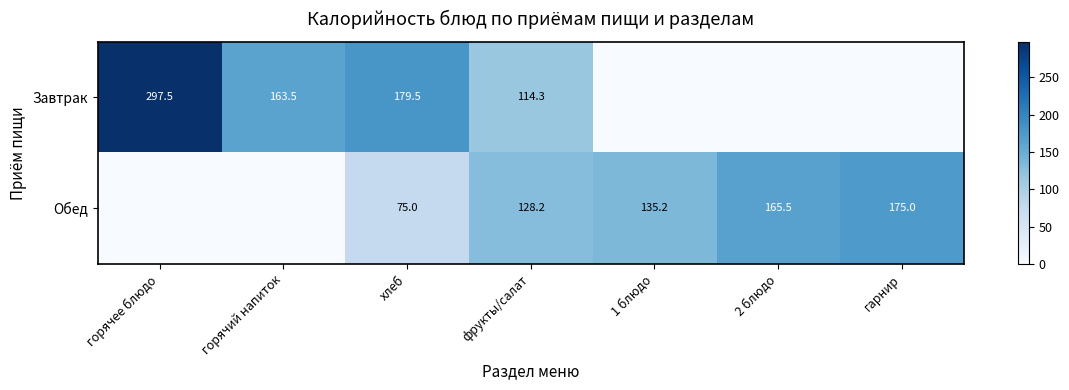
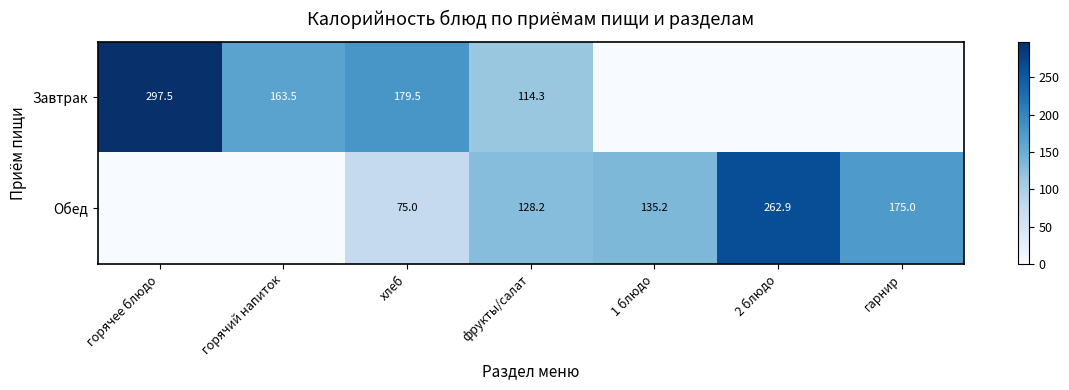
Обед, 2 блюдо: 165.5 -> 262.9
